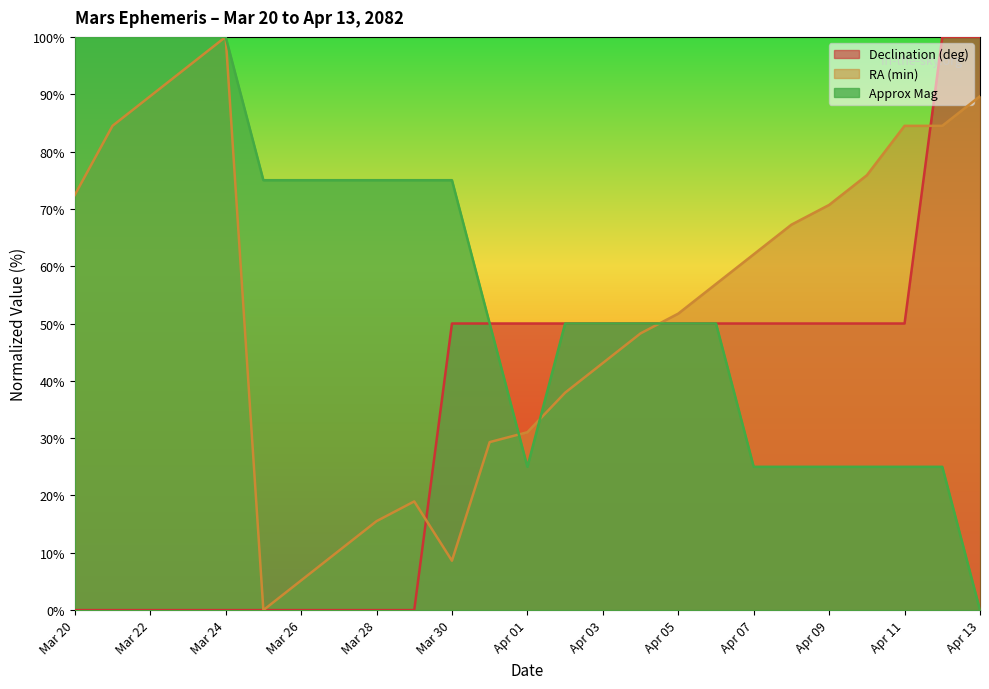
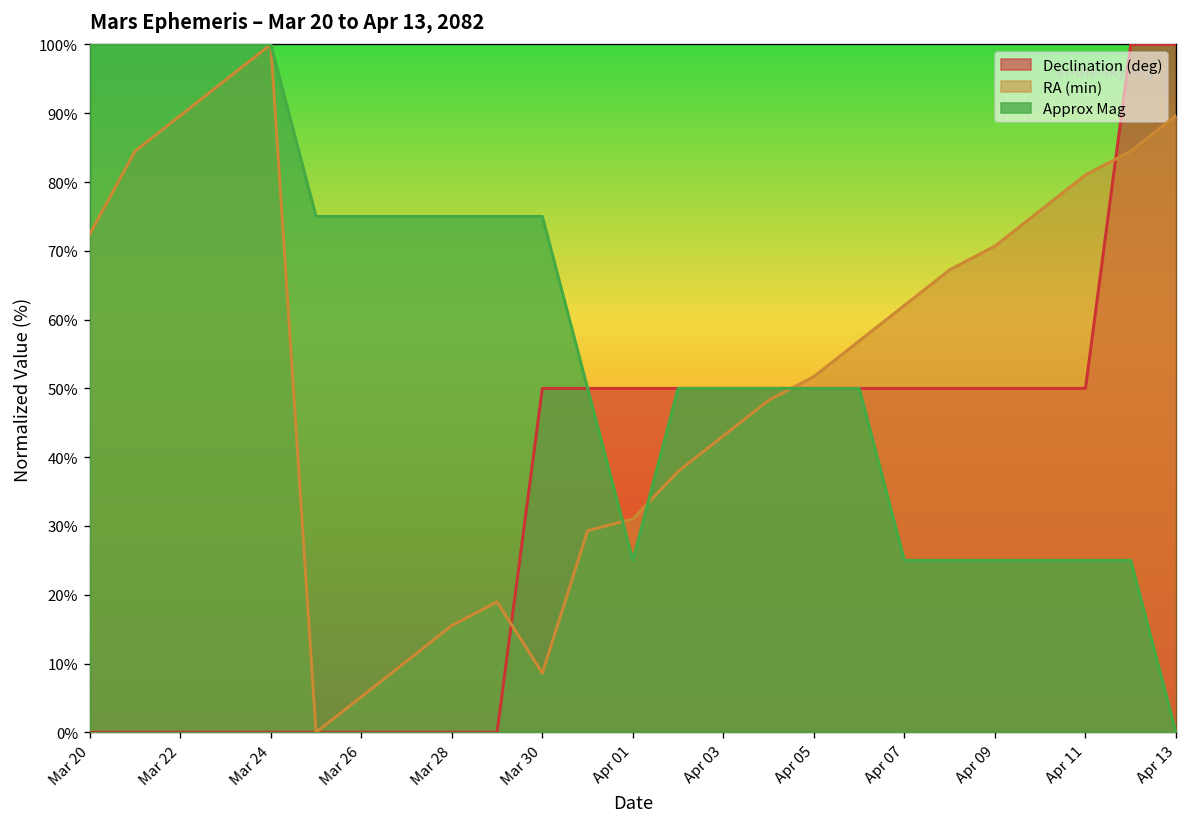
RA (min), Apr 11: 84% -> 81%
